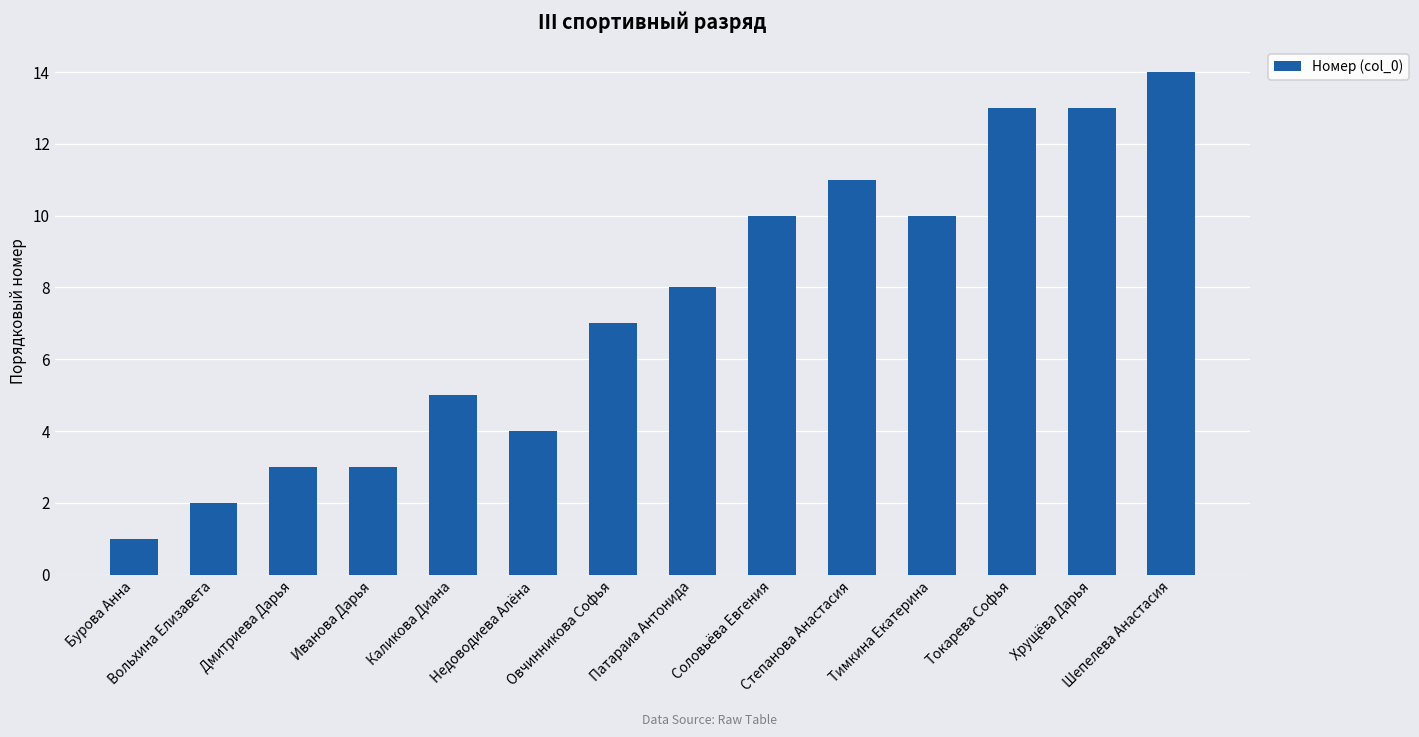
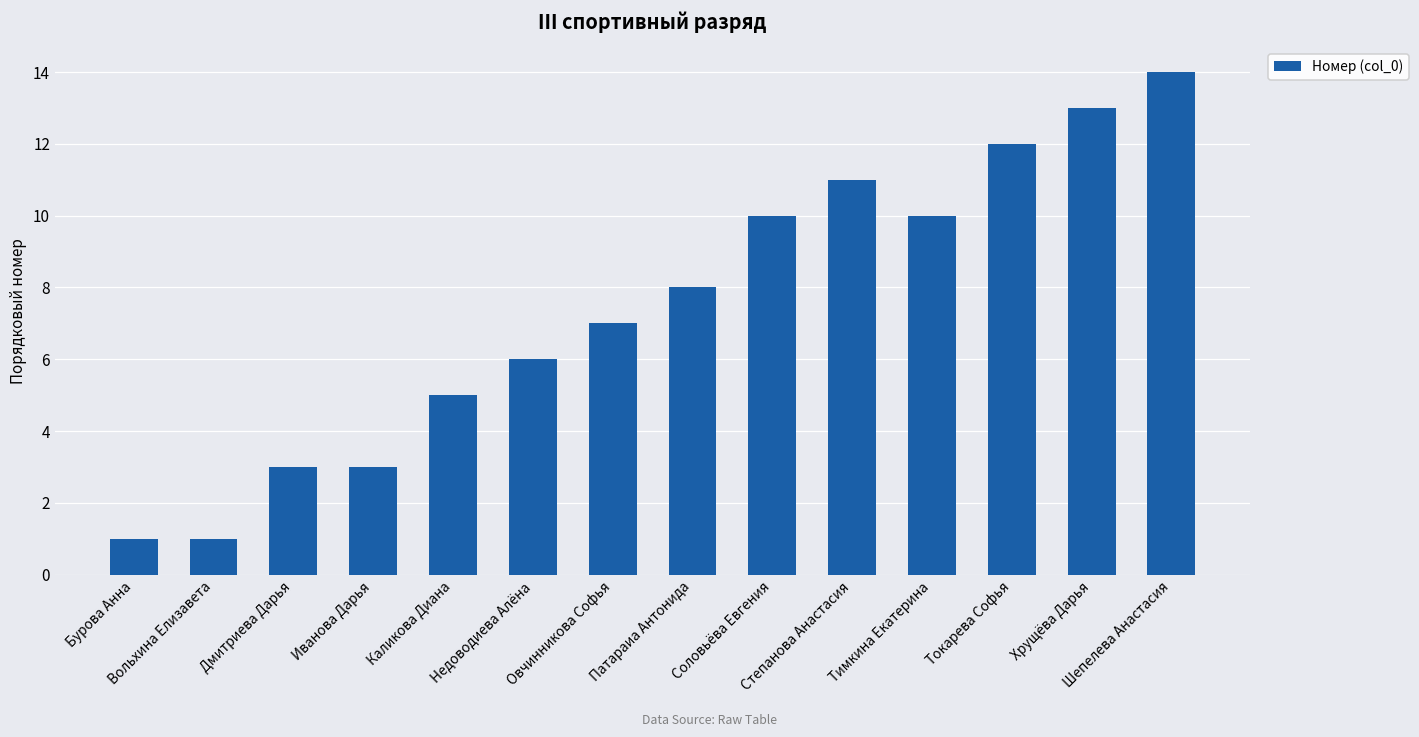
Вольхина Елизавета: 2 -> 1
Недоводиева Алёна: 4 -> 6
Токарева Софья: 13 -> 12
